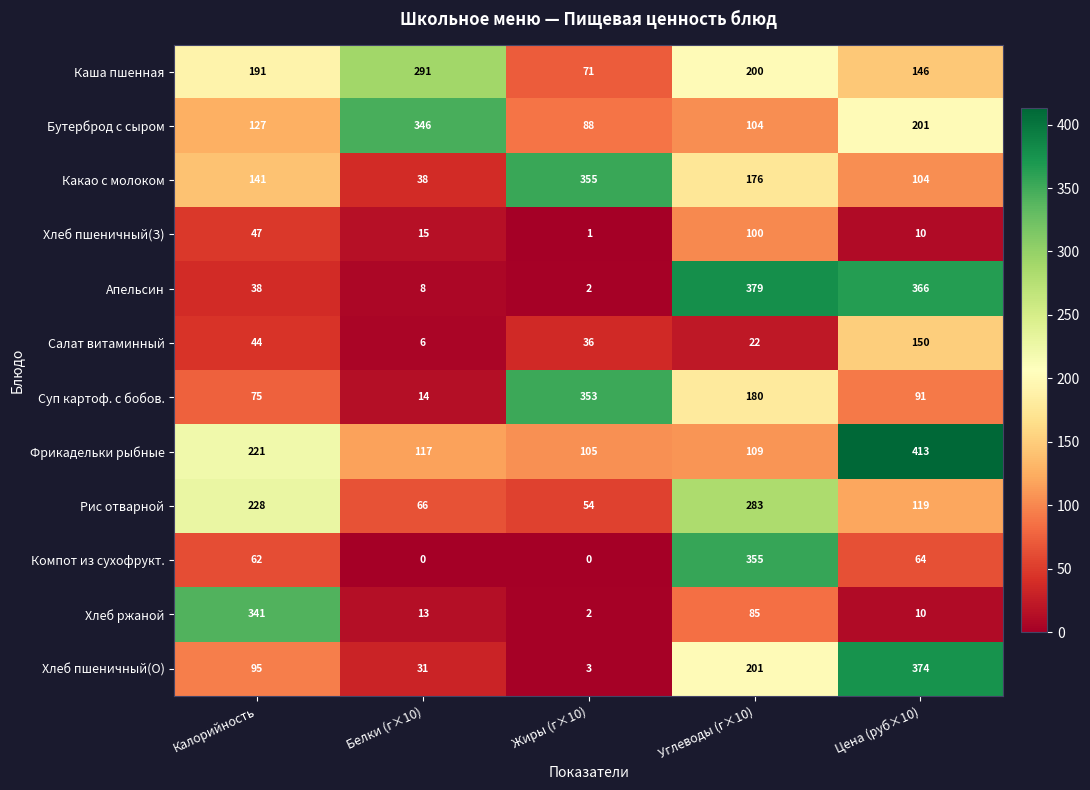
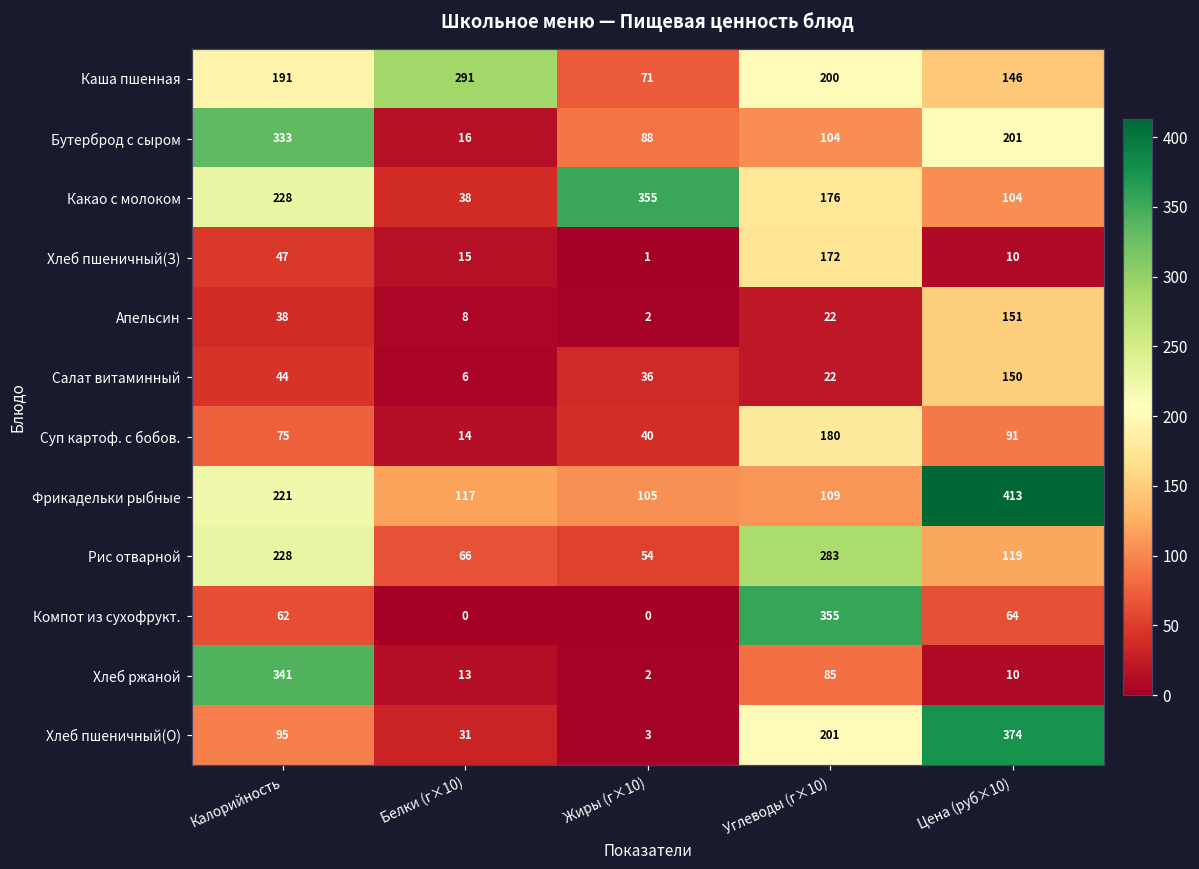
Бутерброд с сыром, Калорийность: 127 -> 333
Бутерброд с сыром, Белки (г×10): 346 -> 16
Какао с молоком, Калорийность: 141 -> 228
Хлеб пшеничный(З), Углеводы (г×10): 100 -> 172
Апельсин, Углеводы (г×10): 379 -> 22
Апельсин, Цена (руб×10): 366 -> 151
Суп картоф. с бобов., Жиры (г×10): 353 -> 40
